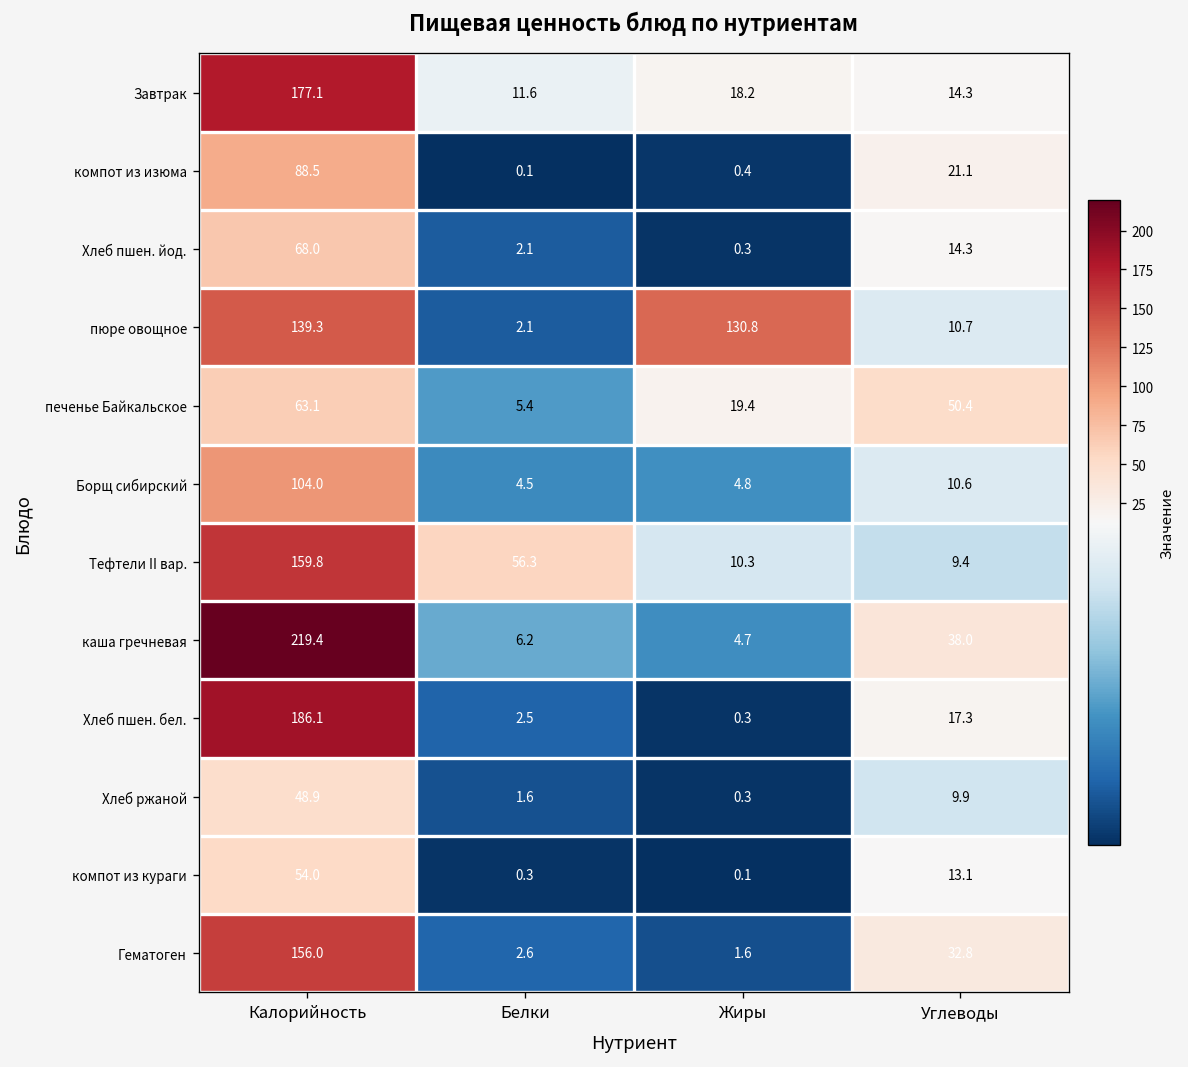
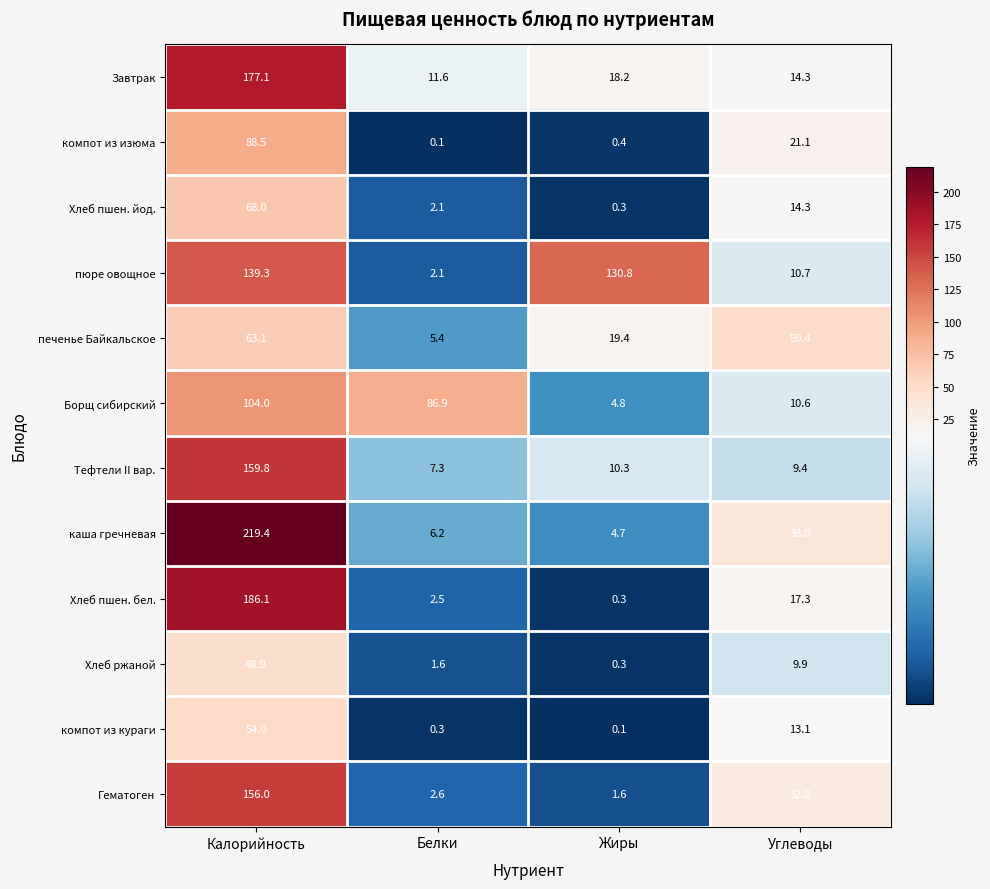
Борщ сибирский, Белки: 4.5 -> 86.9
Тефтели II вар., Белки: 56.3 -> 7.3
